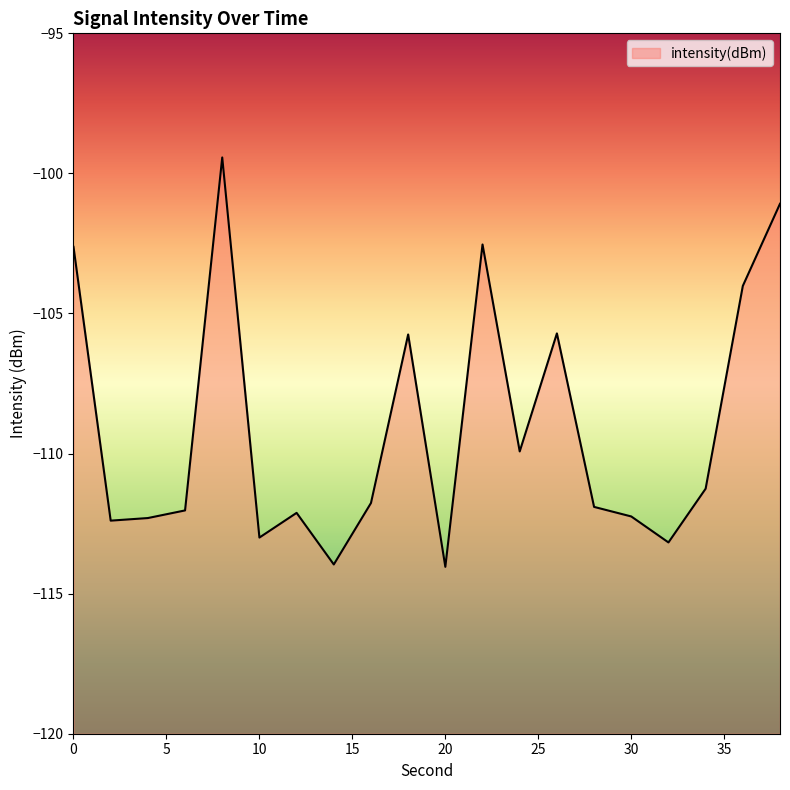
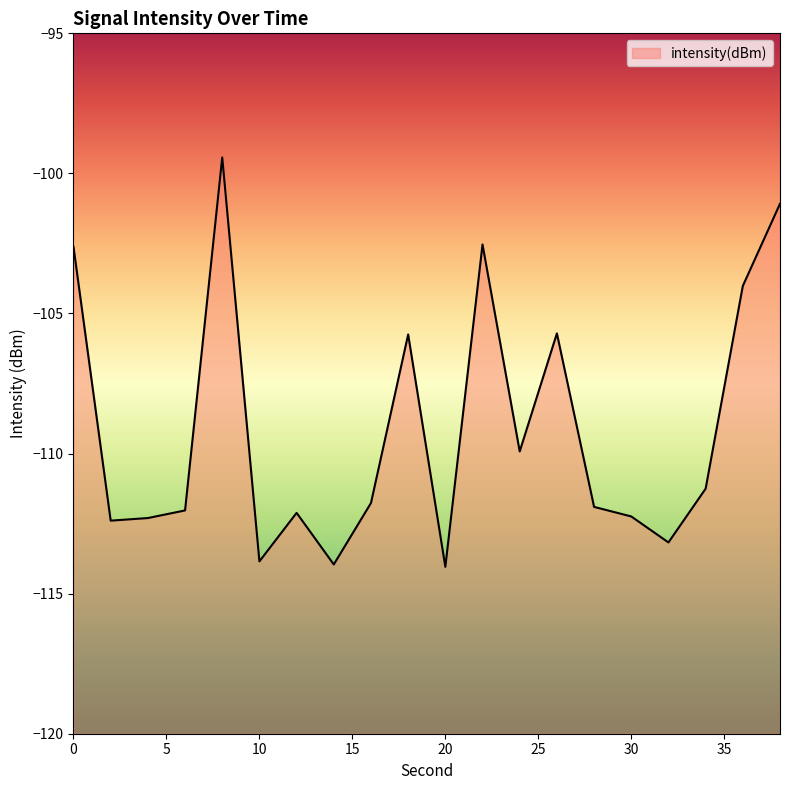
10: -113.0 -> -113.8
